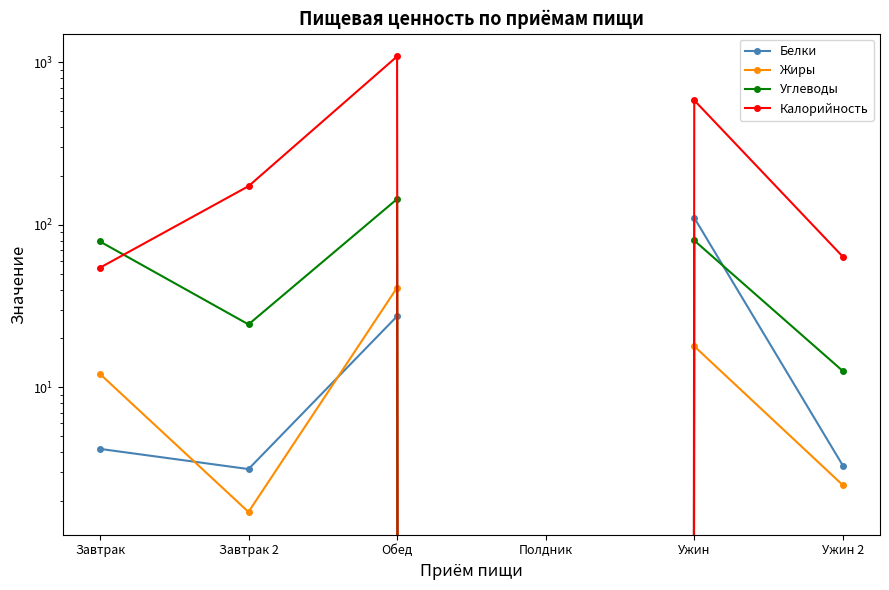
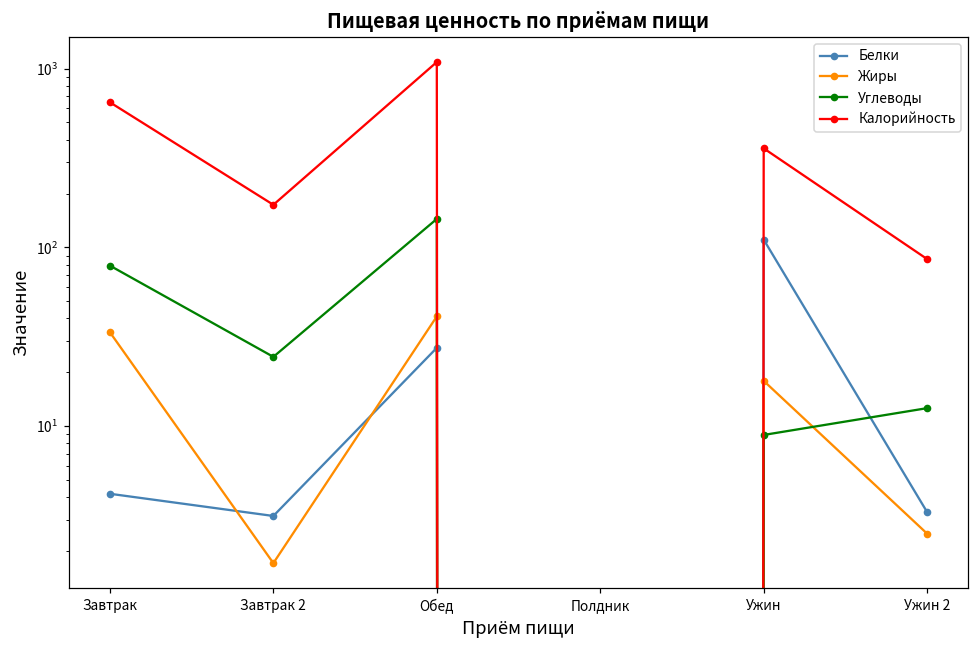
Жиры, Завтрак: 12 -> 34
Калорийность, Завтрак: 54 -> 650
Углеводы, Ужин: 80 -> 9
Калорийность, Ужин: 580 -> 360
Калорийность, Ужин 2: 64 -> 90
